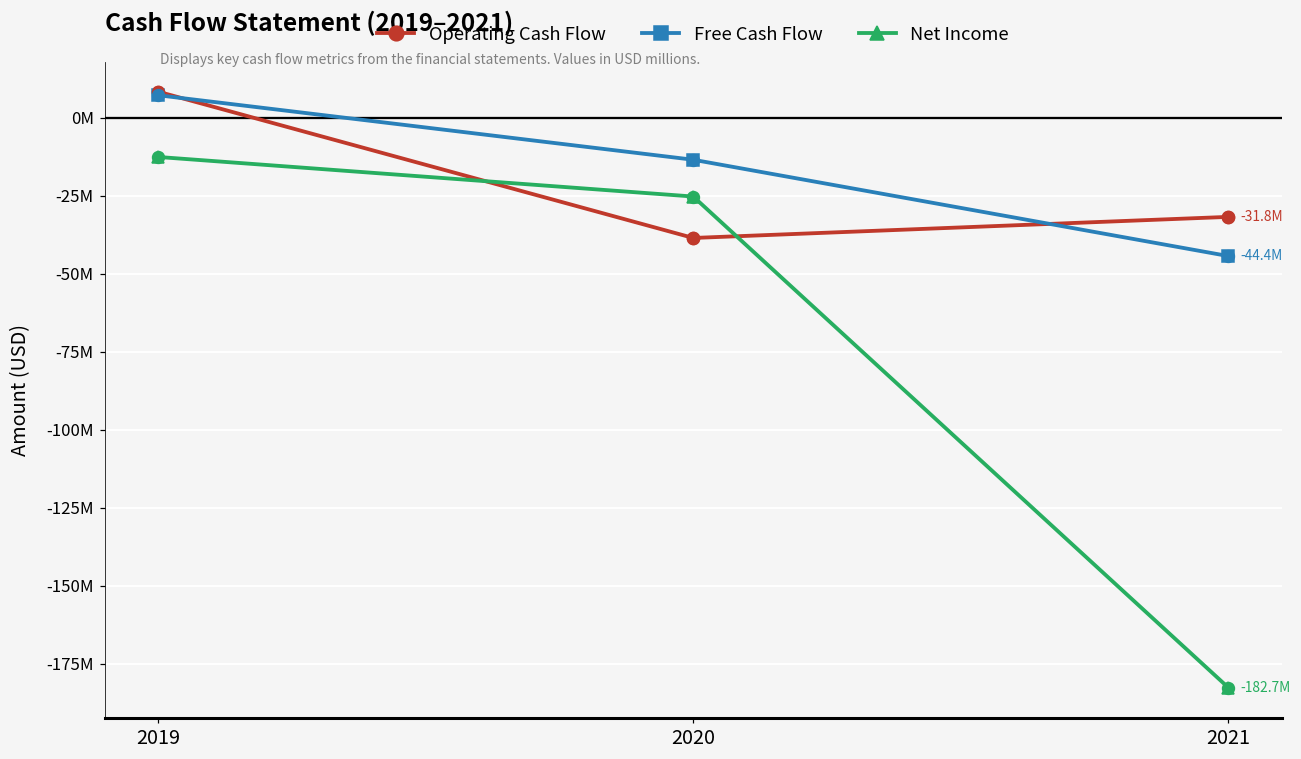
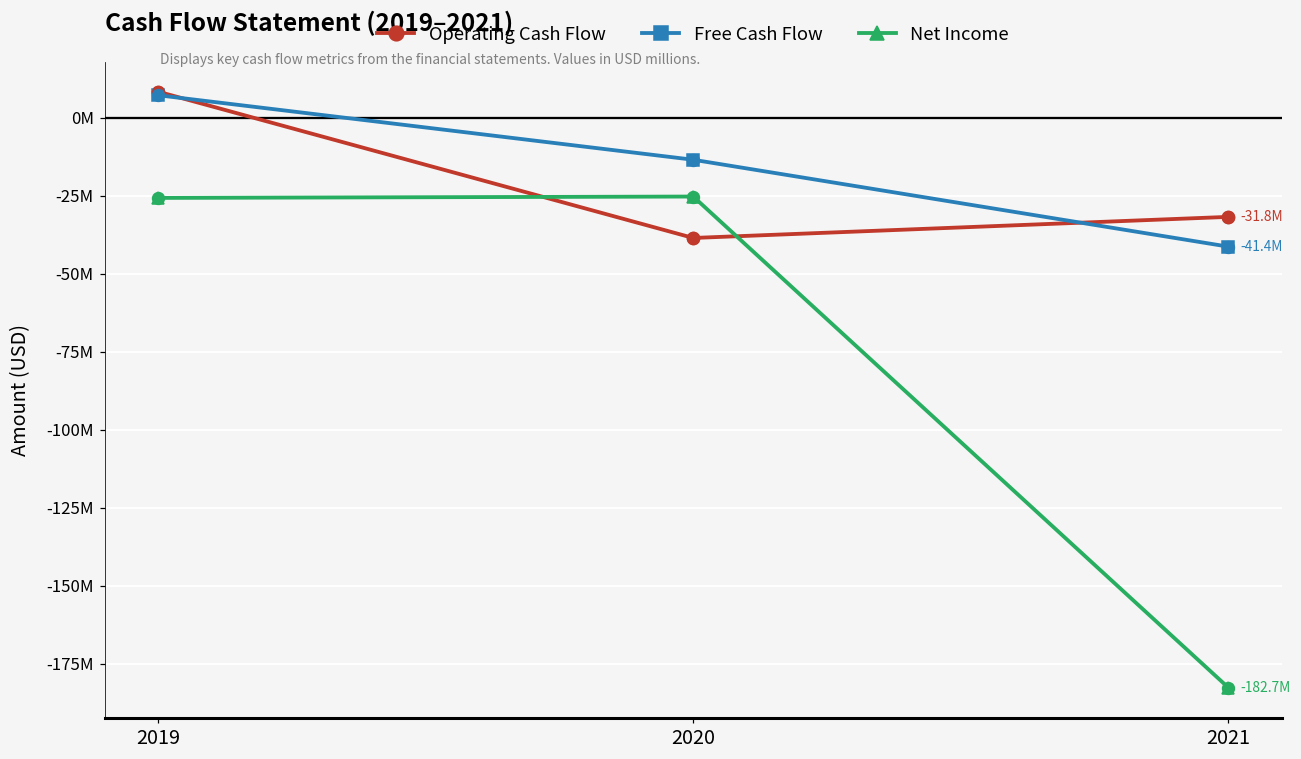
Net Income, 2019: -13000000 -> -26000000
Free Cash Flow, 2021: -44.4M -> -41.4M
